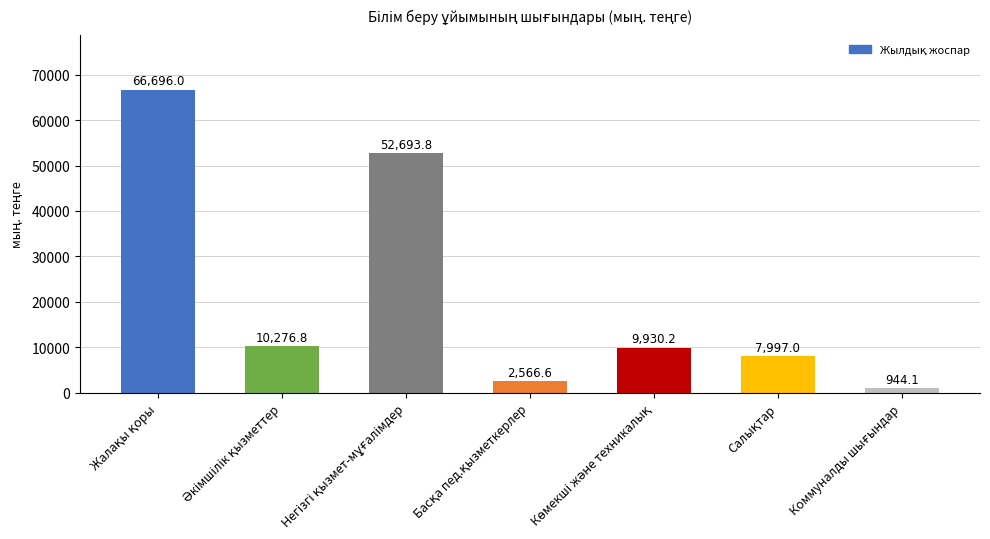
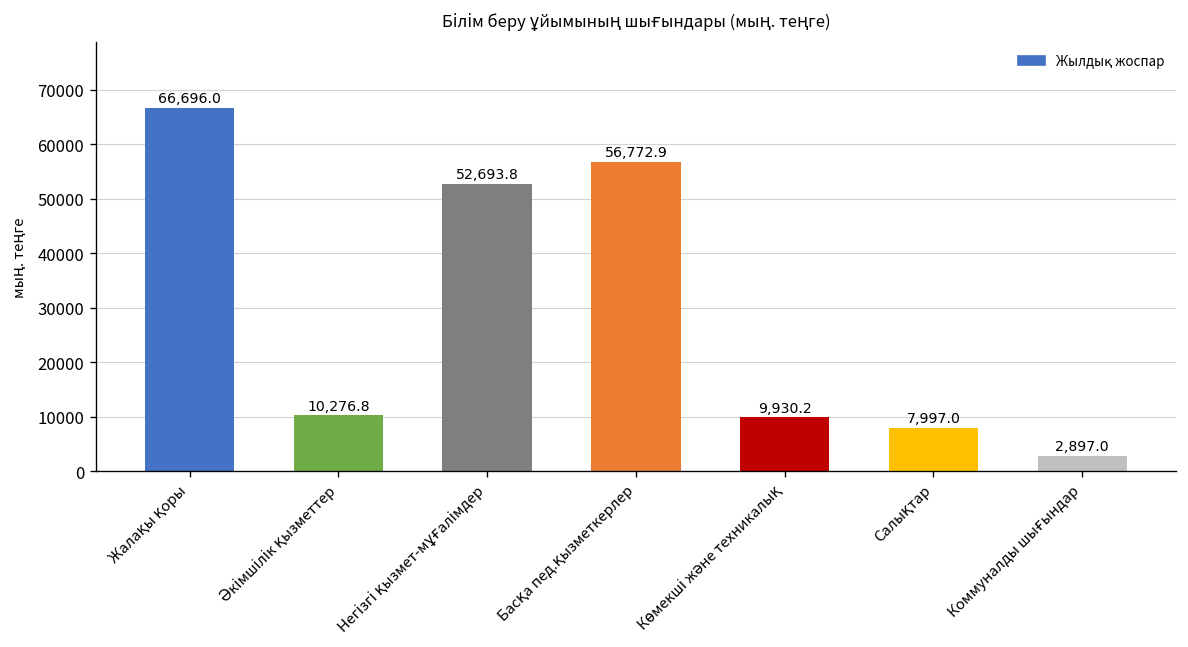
Басқа пед.қызметкерлер: 2,566.6 -> 56,772.9
Коммуналды шығындар: 944.1 -> 2,897.0
